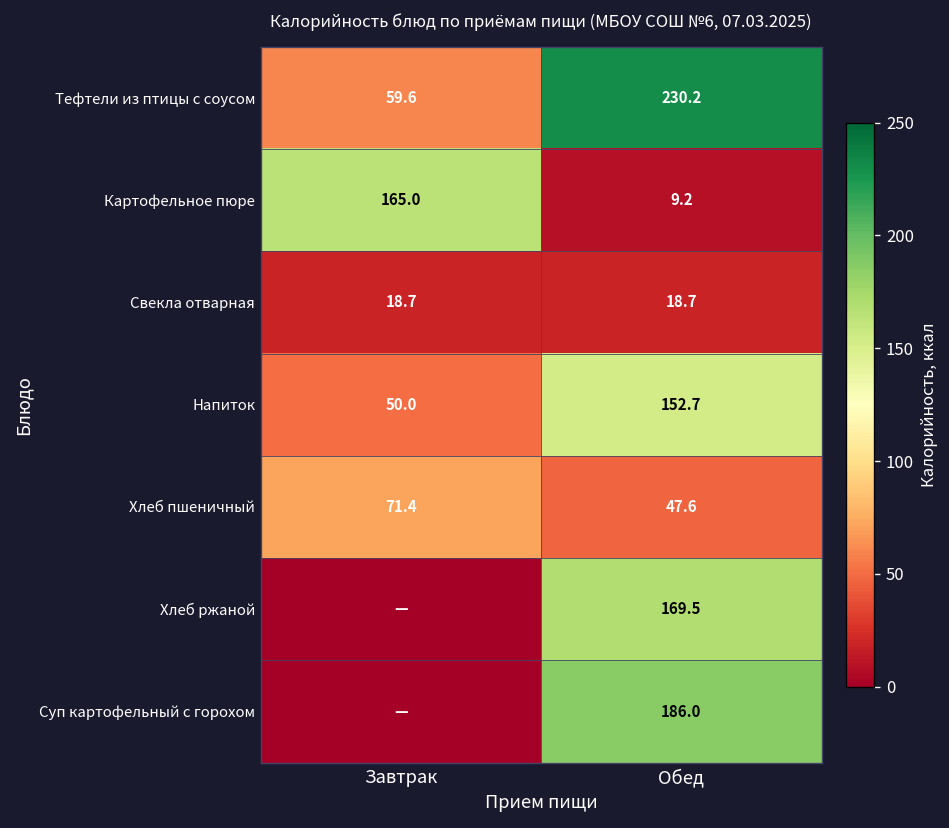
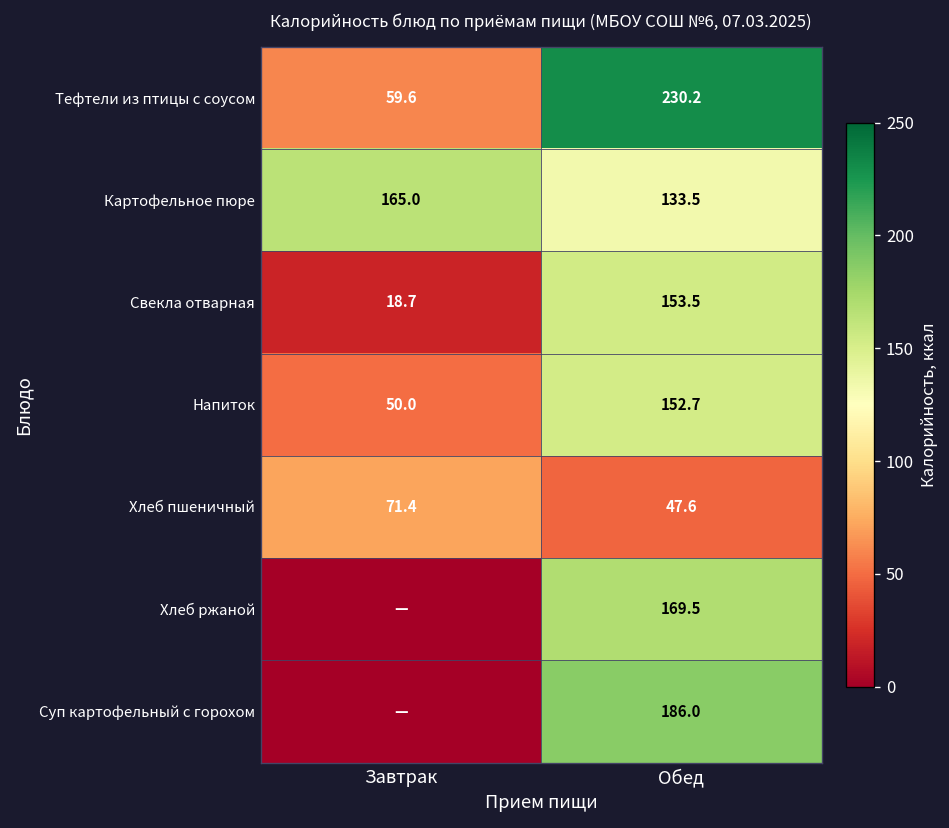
Картофельное пюре, Обед: 9.2 -> 133.5
Свекла отварная, Обед: 18.7 -> 153.5
